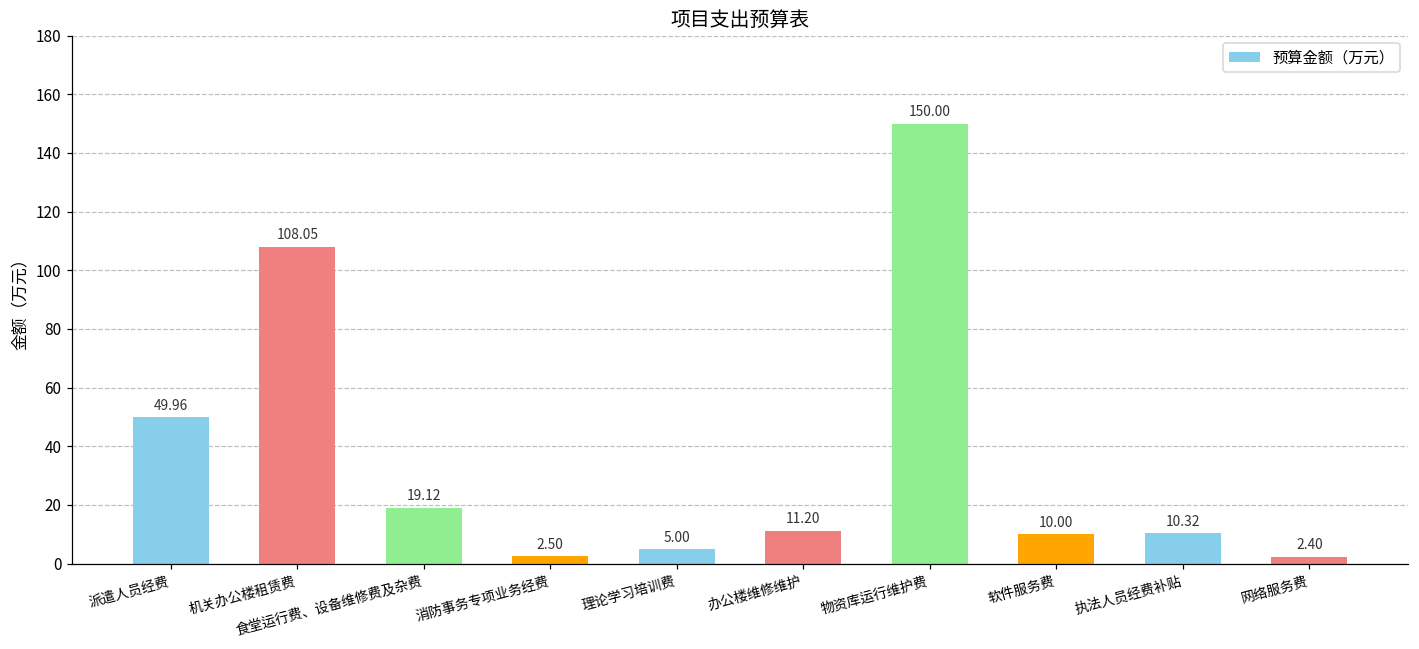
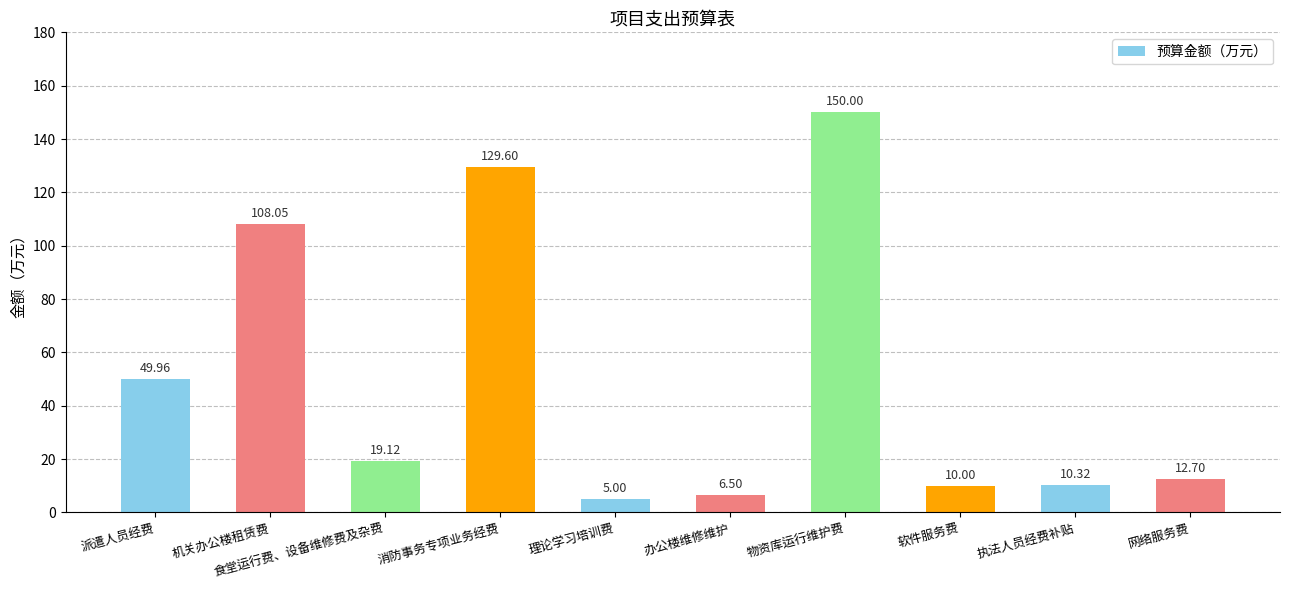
消防事务专项业务经费: 2.50 -> 129.60
办公楼维修维护: 11.20 -> 6.50
网络服务费: 2.40 -> 12.70
